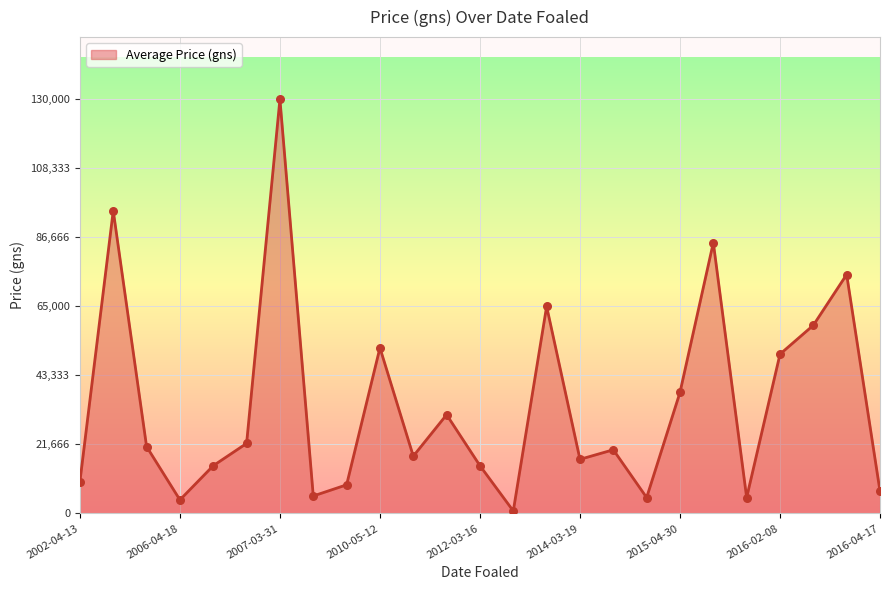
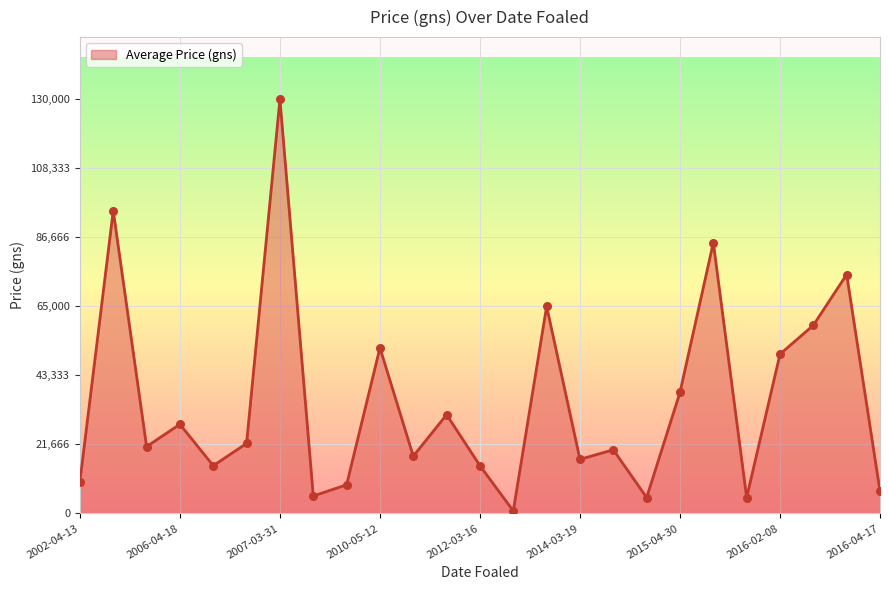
2006-04-18: 4,000 -> 28,000
